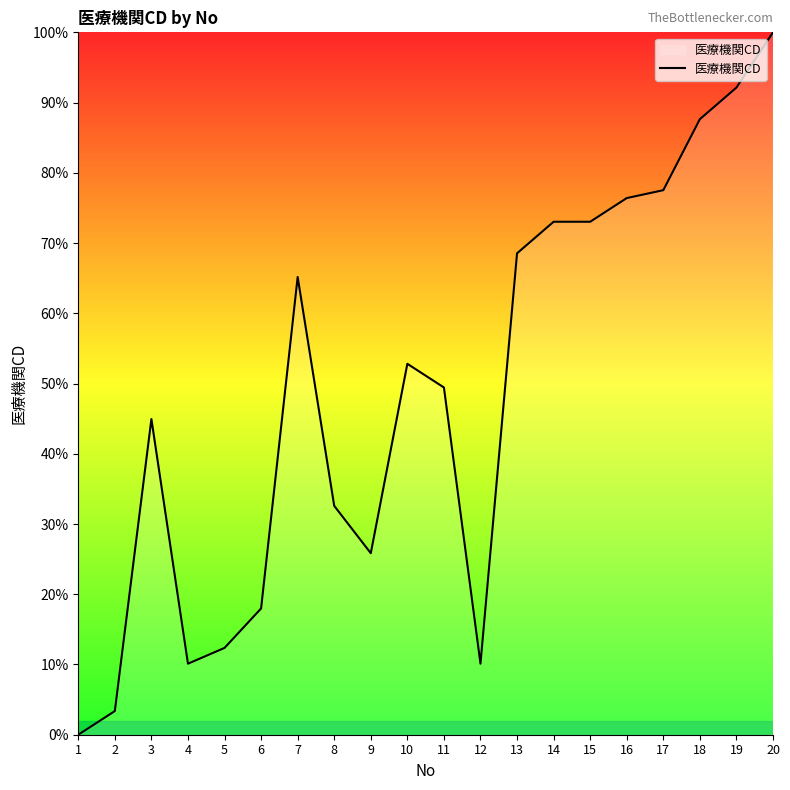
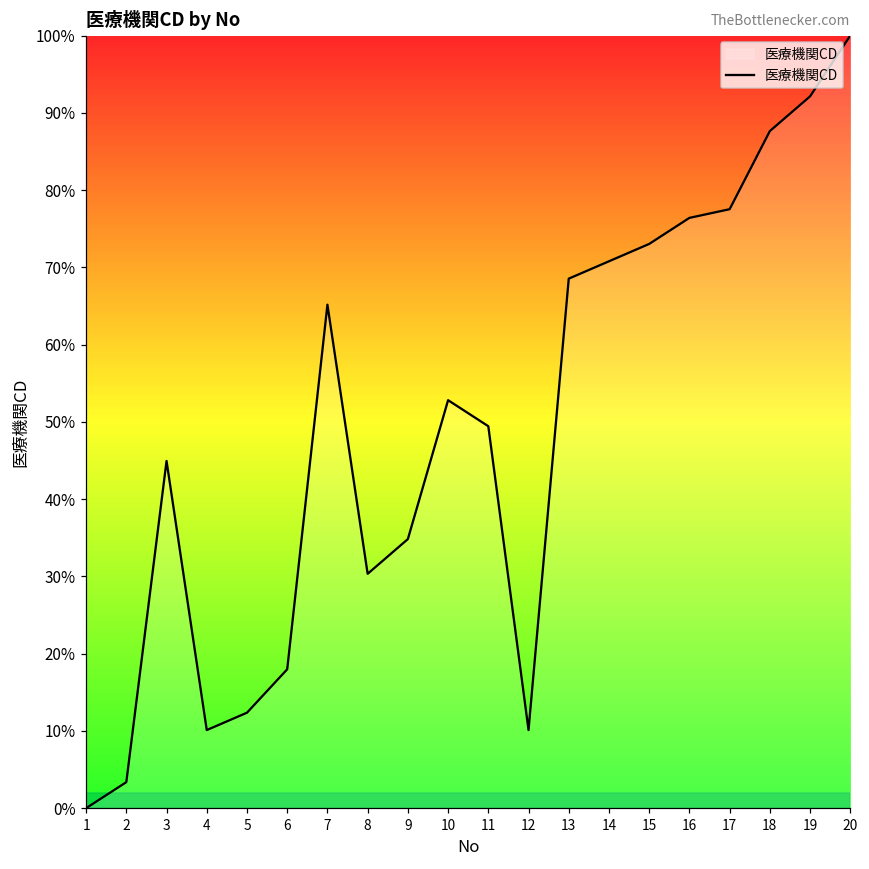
8: 33% -> 30%
9: 26% -> 35%
14: 73% -> 71%
